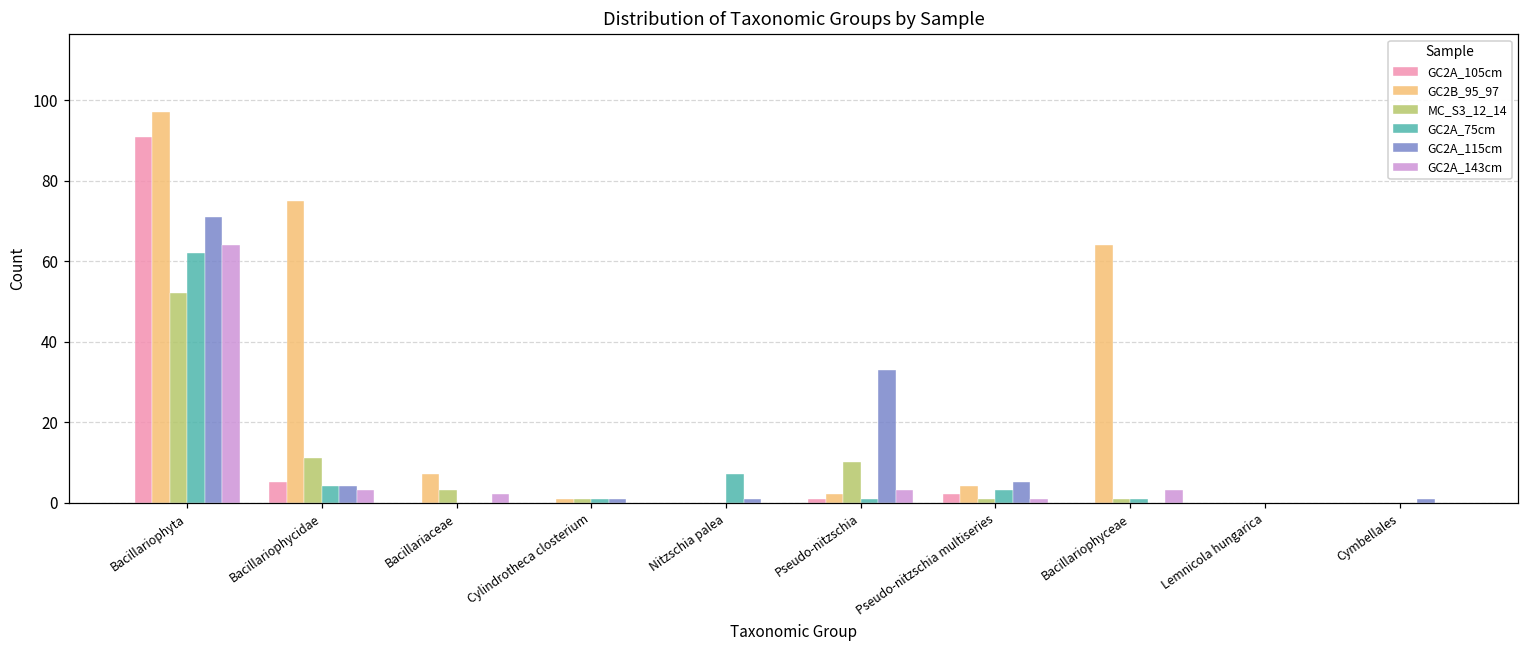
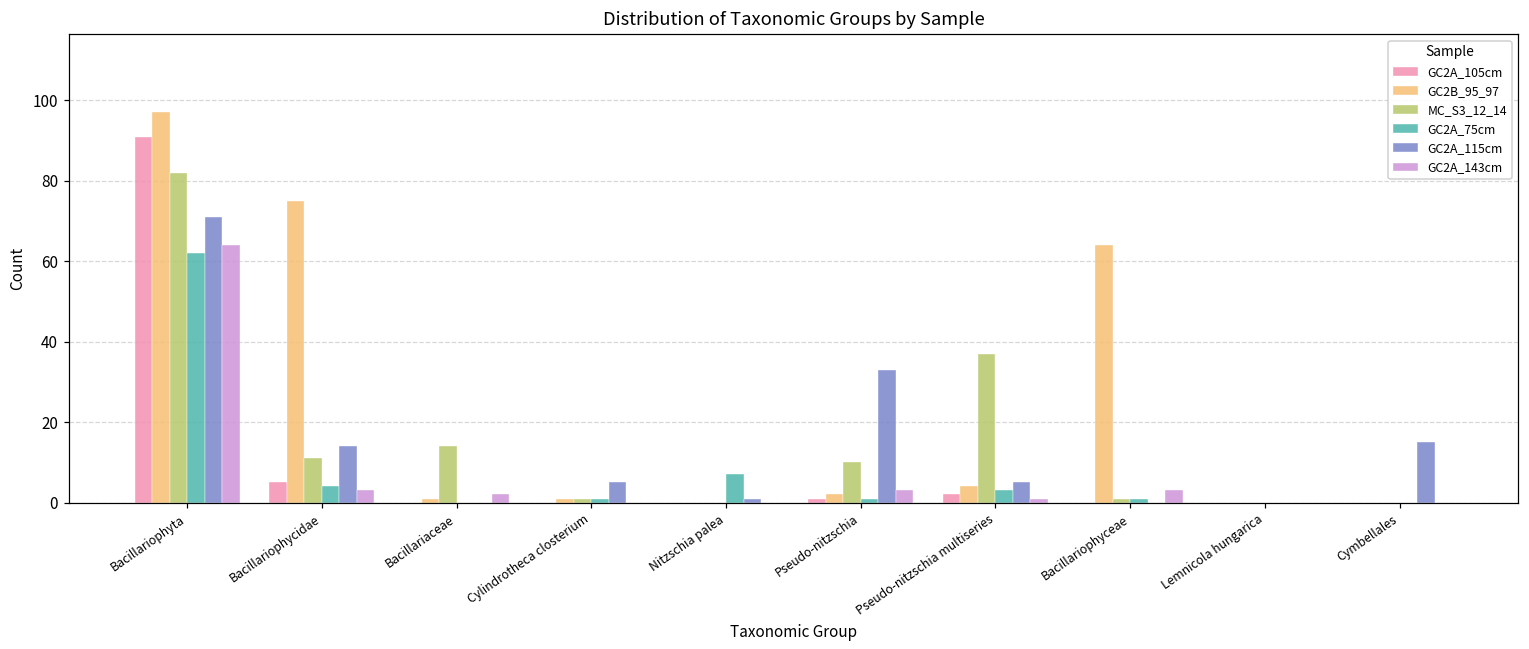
MC_S3_12_14, Bacillariophyta: 52 -> 82
GC2A_115cm, Bacillariophycidae: 4 -> 14
GC2B_95_97, Bacillariaceae: 7 -> 1
MC_S3_12_14, Bacillariaceae: 3 -> 14
GC2A_115cm, Cylindrotheca closterium: 1 -> 5
MC_S3_12_14, Pseudo-nitzschia multiseries: 1 -> 37
GC2A_115cm, Cymbellales: 1 -> 15
